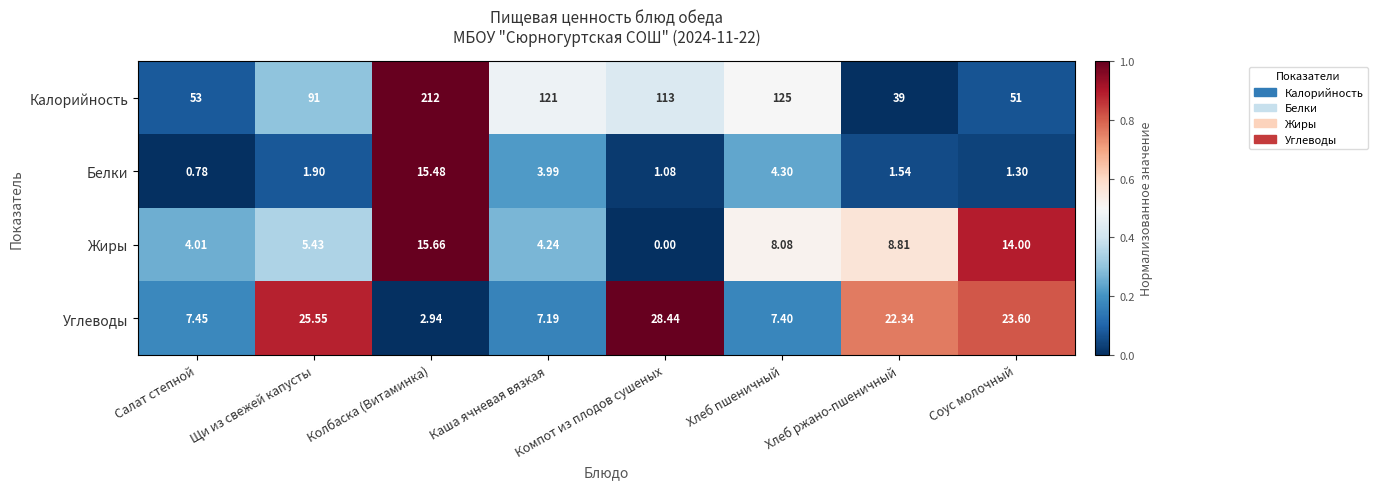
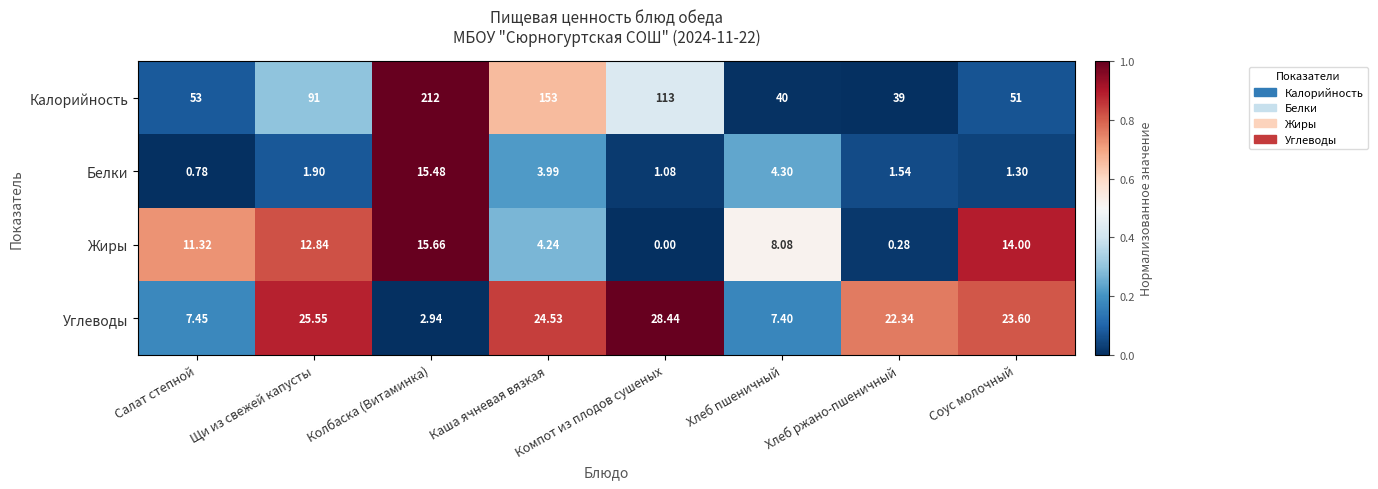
Калорийность, Каша ячневая вязкая: 121 -> 153
Калорийность, Хлеб пшеничный: 125 -> 40
Жиры, Салат степной: 4.01 -> 11.32
Жиры, Щи из свежей капусты: 5.43 -> 12.84
Жиры, Хлеб ржано-пшеничный: 8.81 -> 0.28
Углеводы, Каша ячневая вязкая: 7.19 -> 24.53
